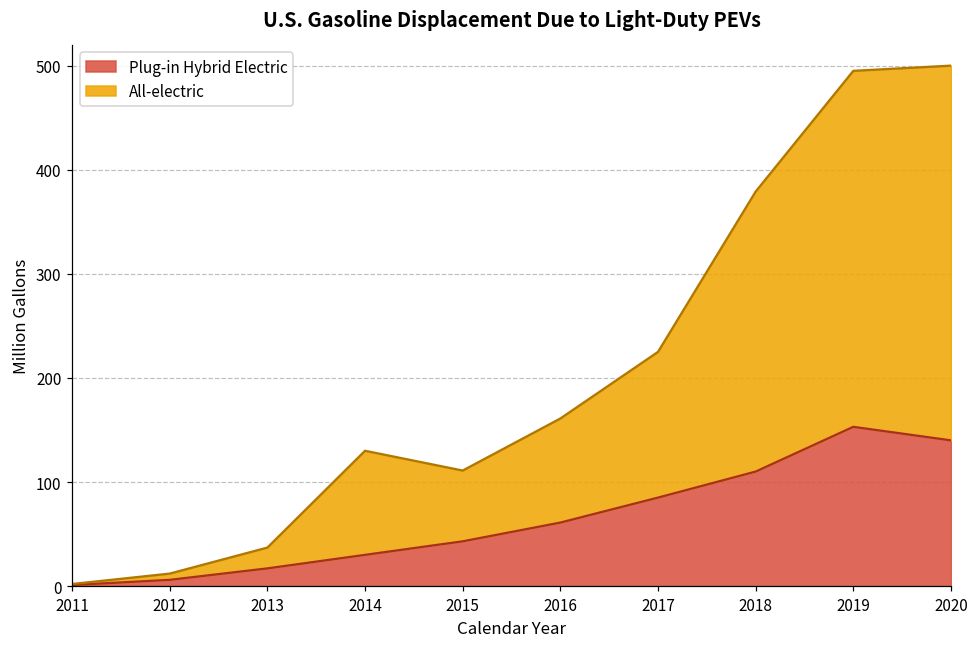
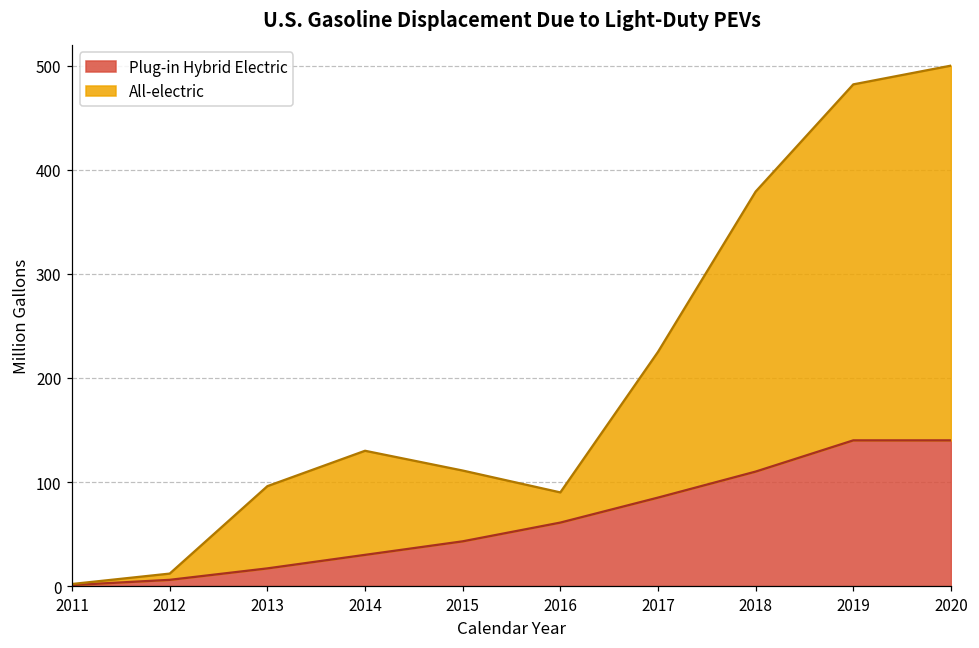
All-electric, 2013: 20 -> 80
All-electric, 2016: 100 -> 30
Plug-in Hybrid Electric, 2019: 150 -> 140
